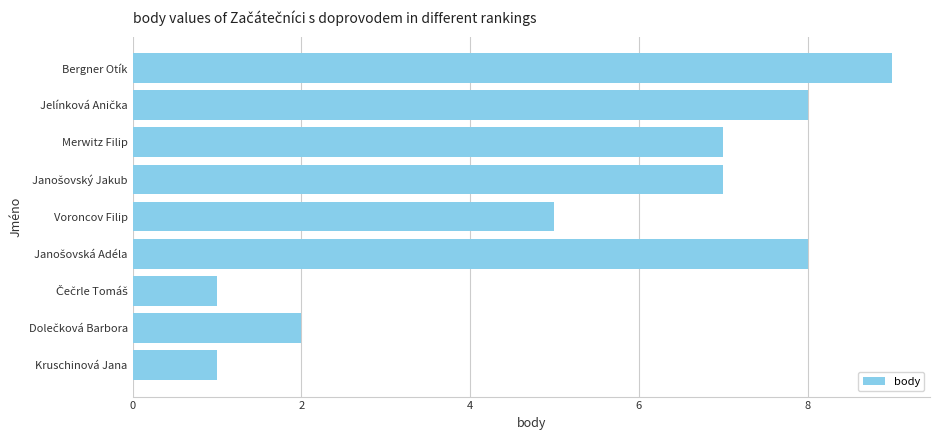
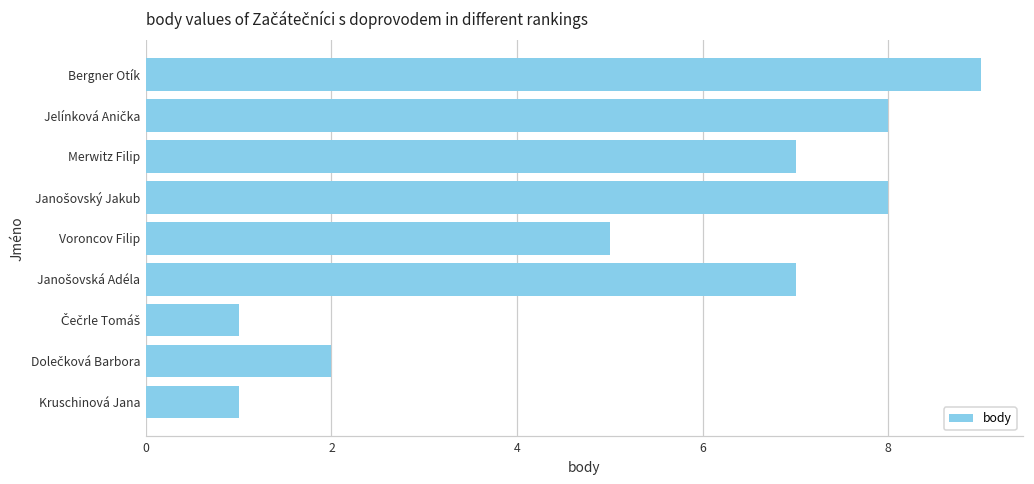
Janošovský Jakub: 7 -> 8
Janošovská Adéla: 8 -> 7
